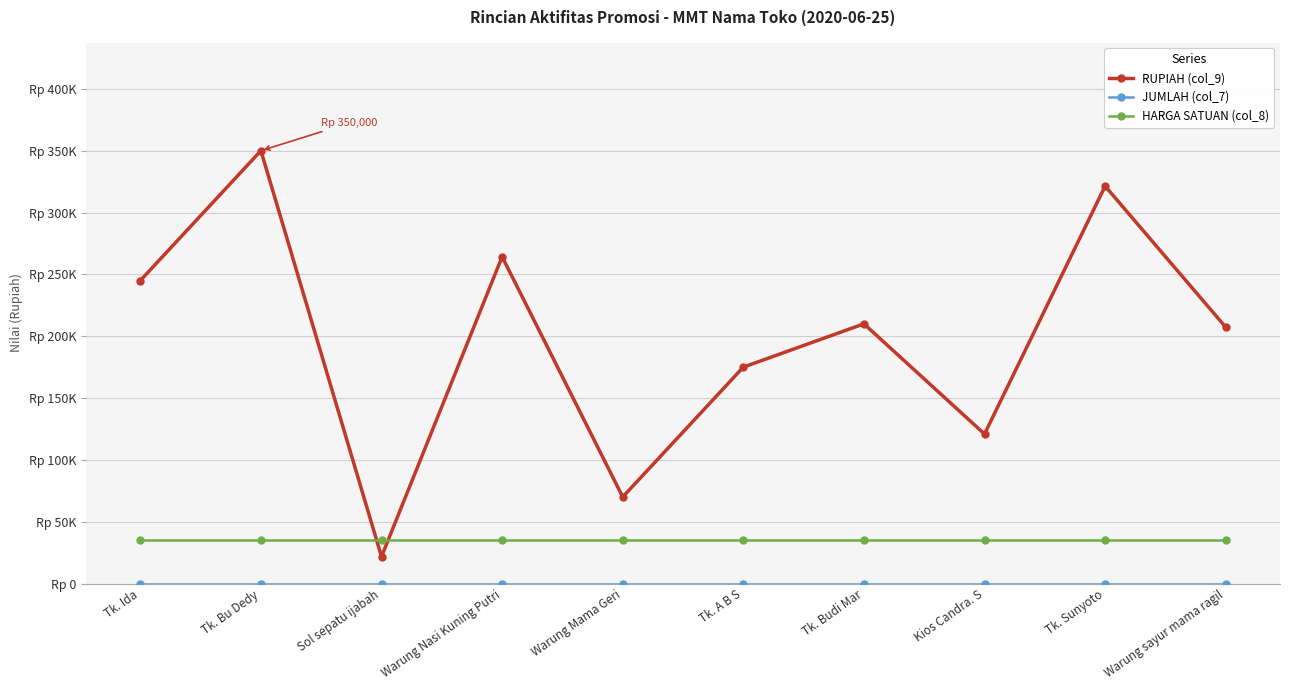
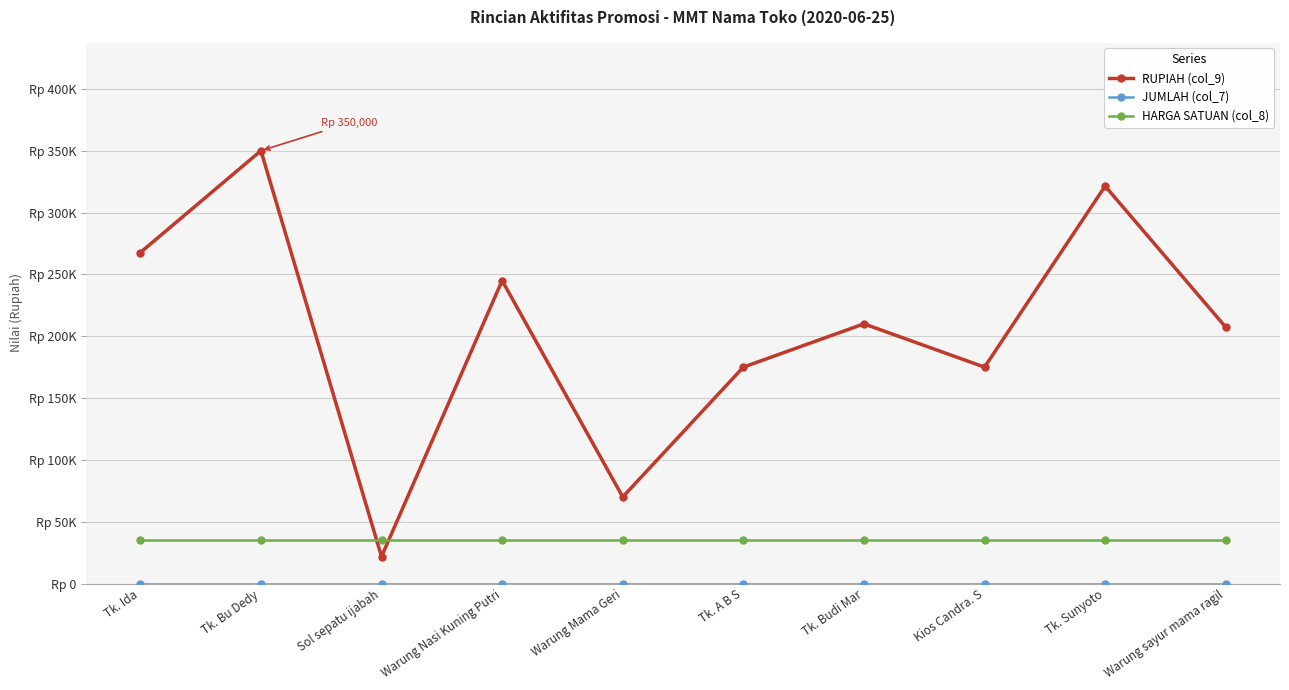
RUPIAH (col_9), Tk. Ida: Rp 245000 -> Rp 268000
RUPIAH (col_9), Warung Nasi Kuning Putri: Rp 264000 -> Rp 245000
RUPIAH (col_9), Kios Candra. S: Rp 121000 -> Rp 175000
